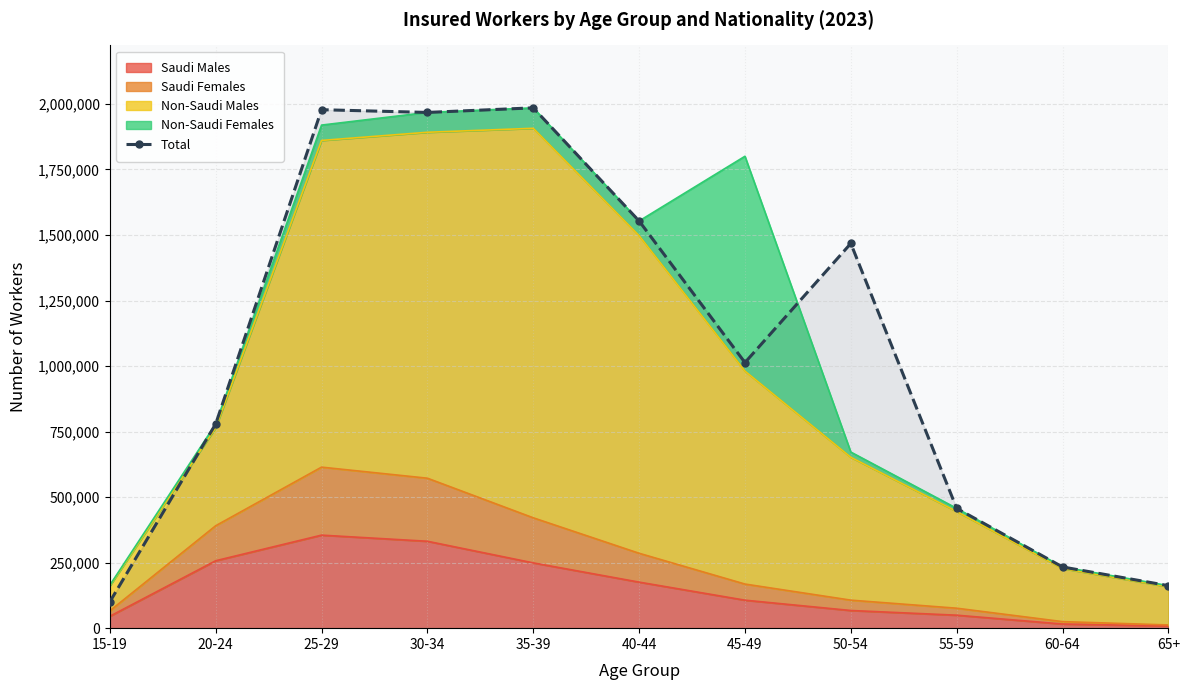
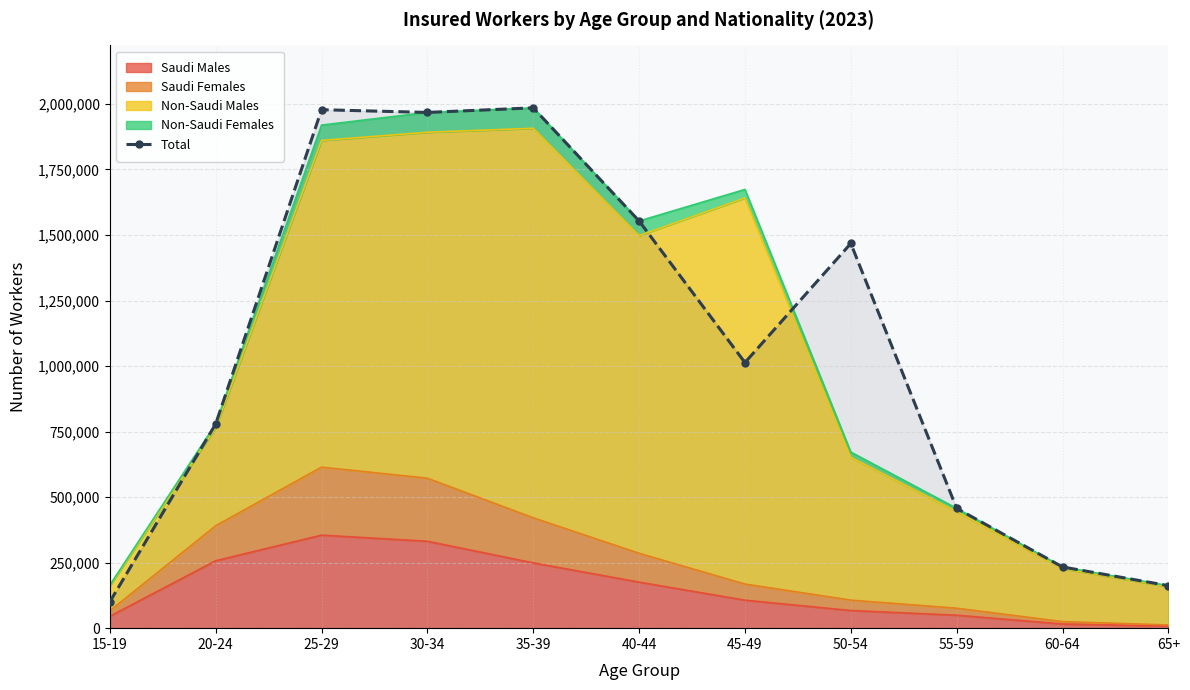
Non-Saudi Males, 45-49: 810,000 -> 1,470,000
Non-Saudi Females, 45-49: 820,000 -> 30,000
